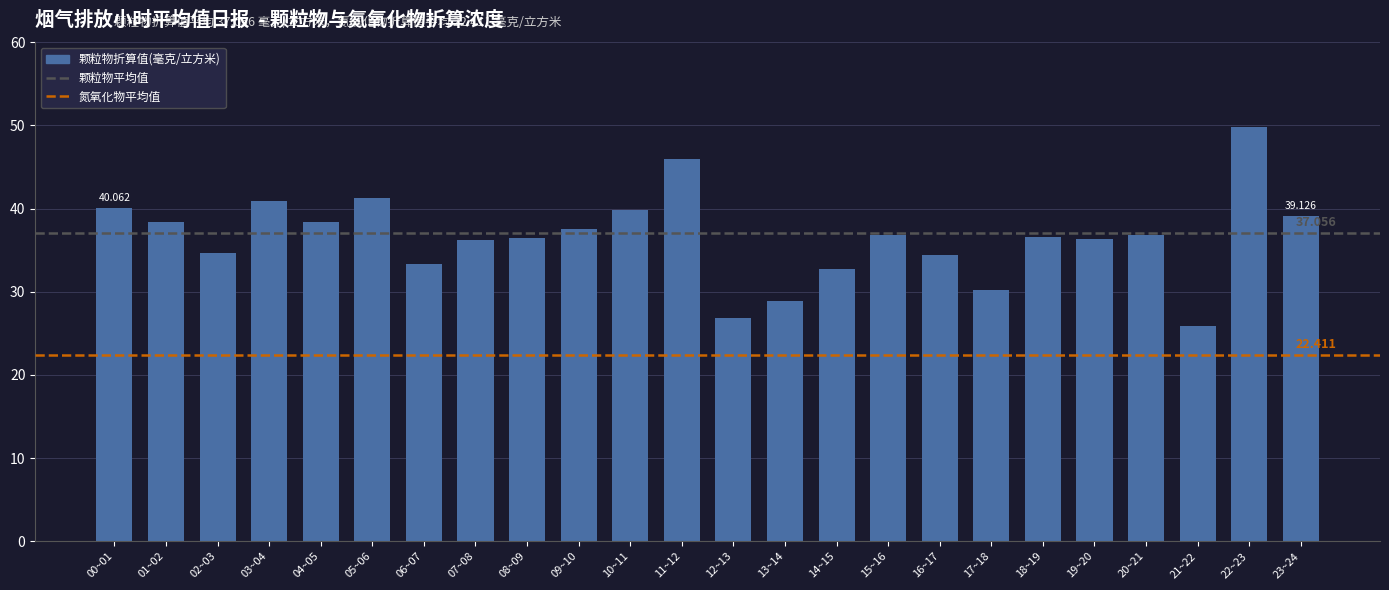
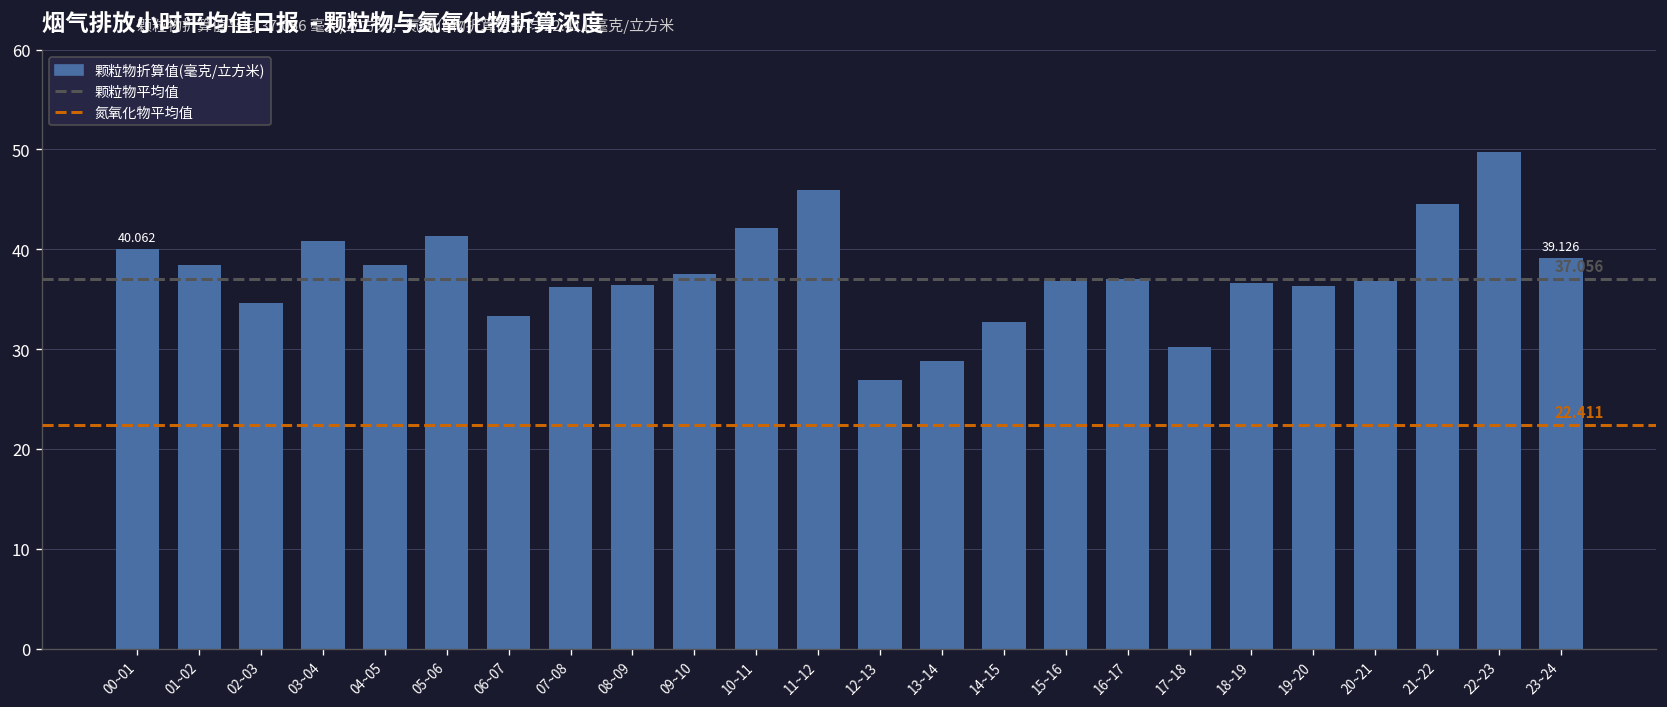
10~11: 40 -> 42
16~17: 34 -> 37
21~22: 26 -> 45
